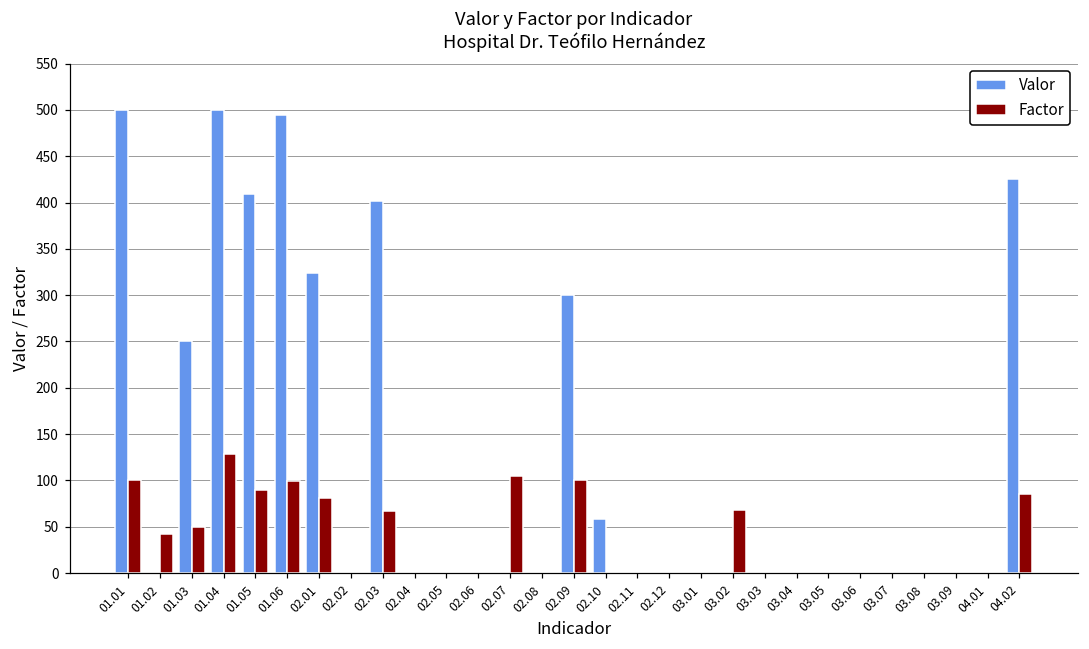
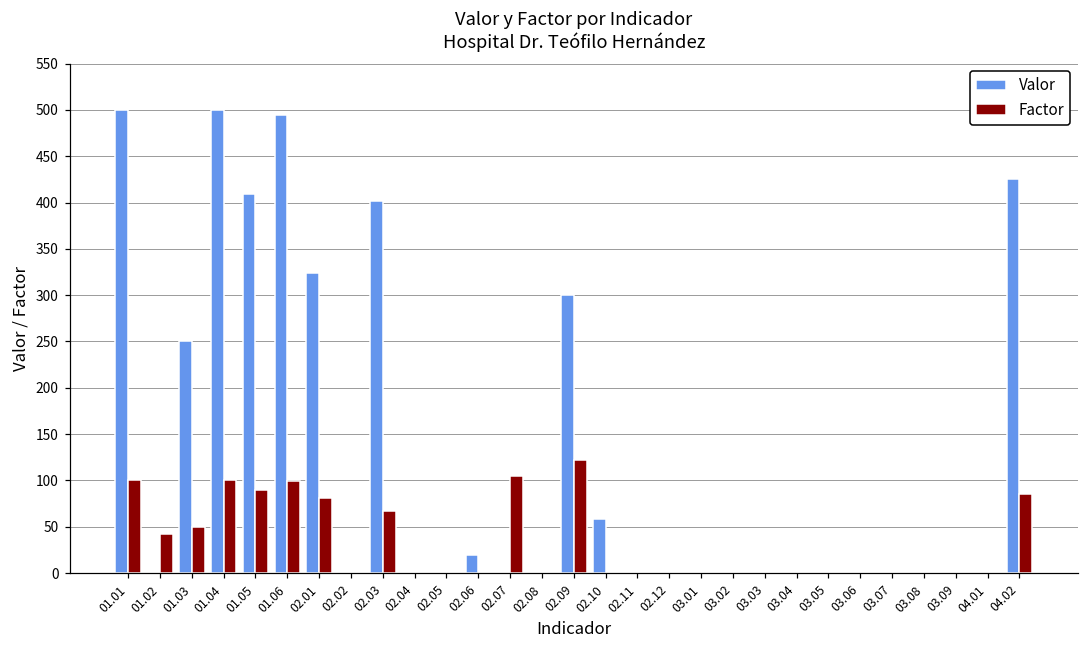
Factor, 01.04: 130 -> 100
Valor, 02.06: 0 -> 20
Factor, 02.09: 100 -> 120
Factor, 03.02: 70 -> 0
